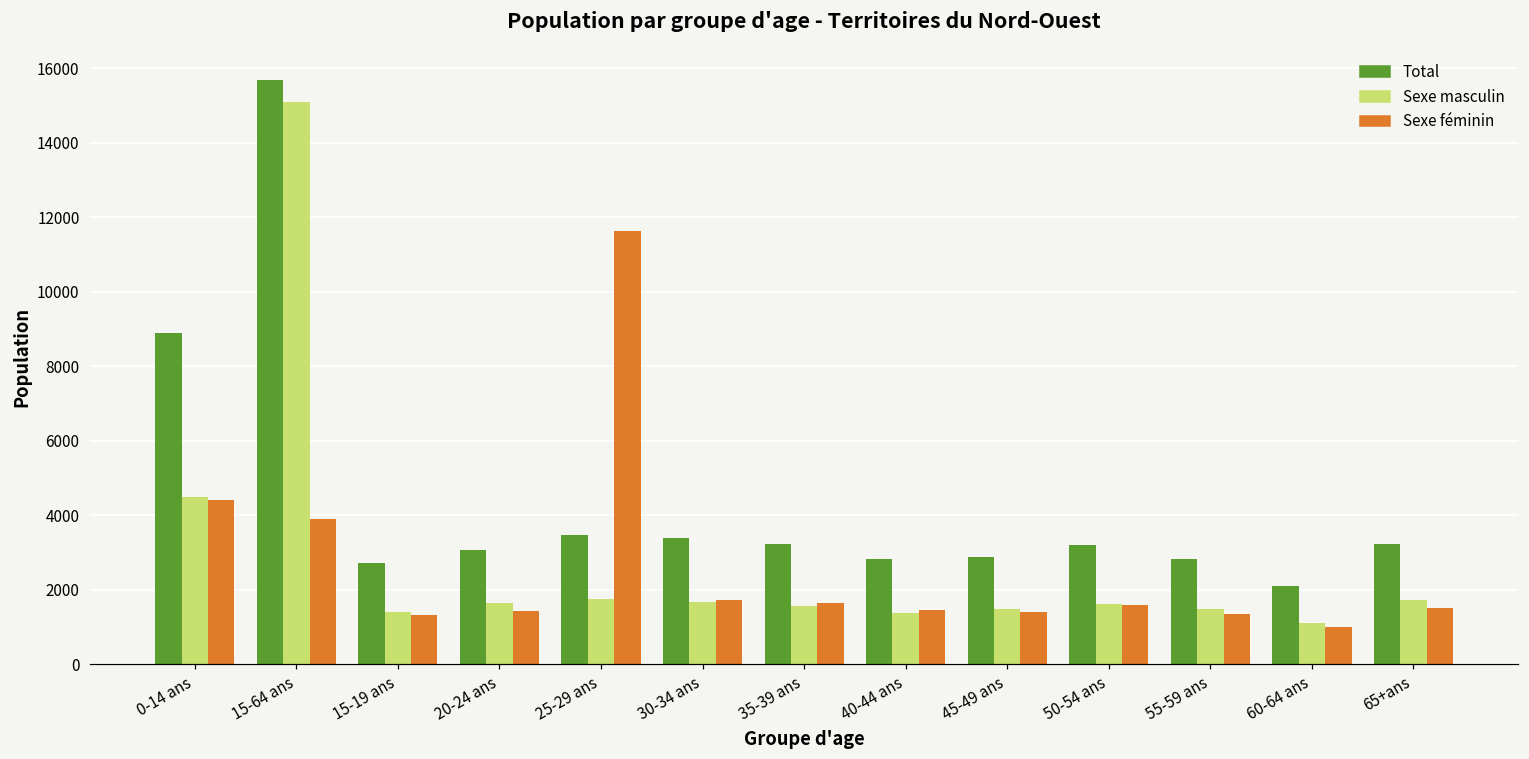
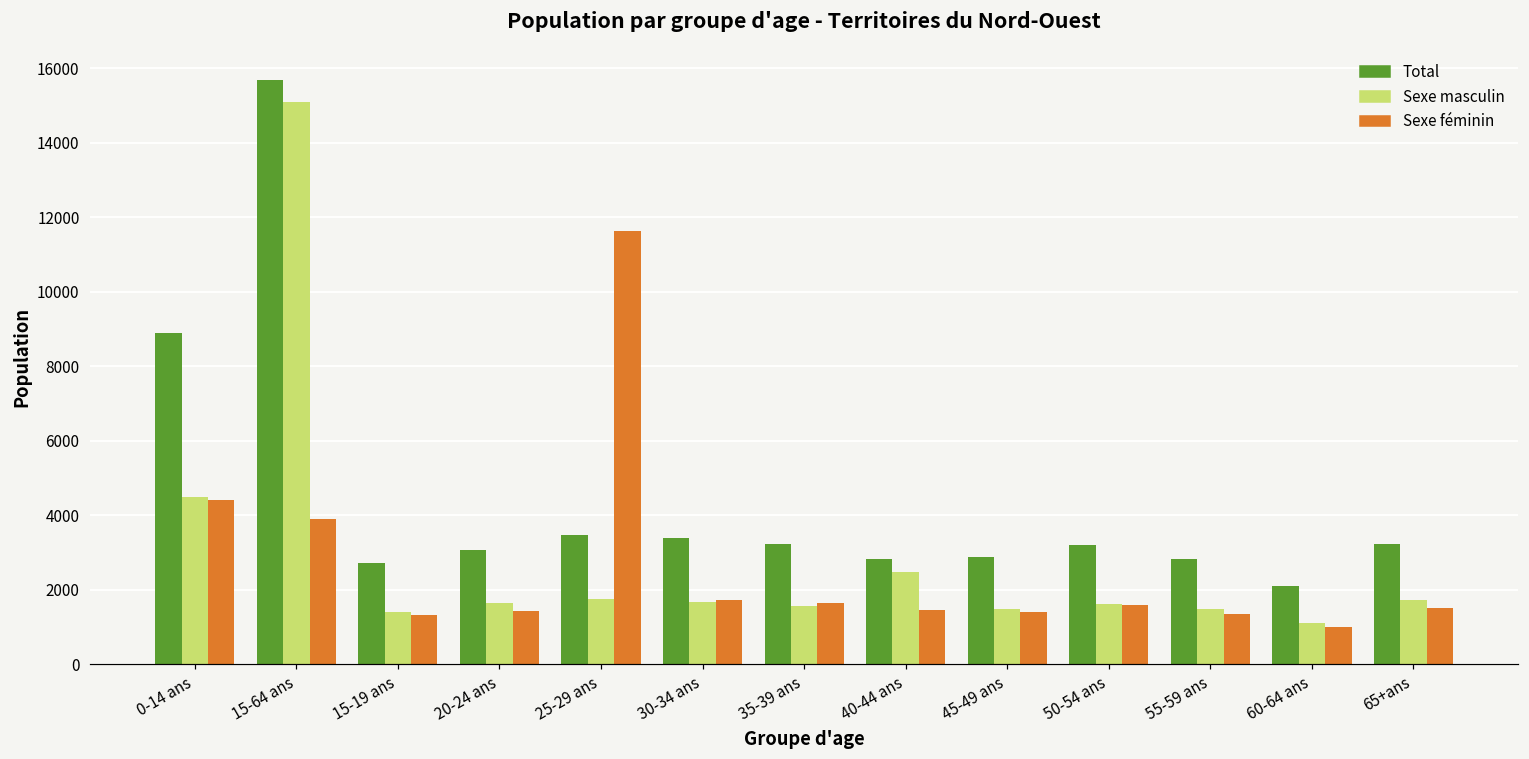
Sexe masculin, 40-44 ans: 1400 -> 2500
